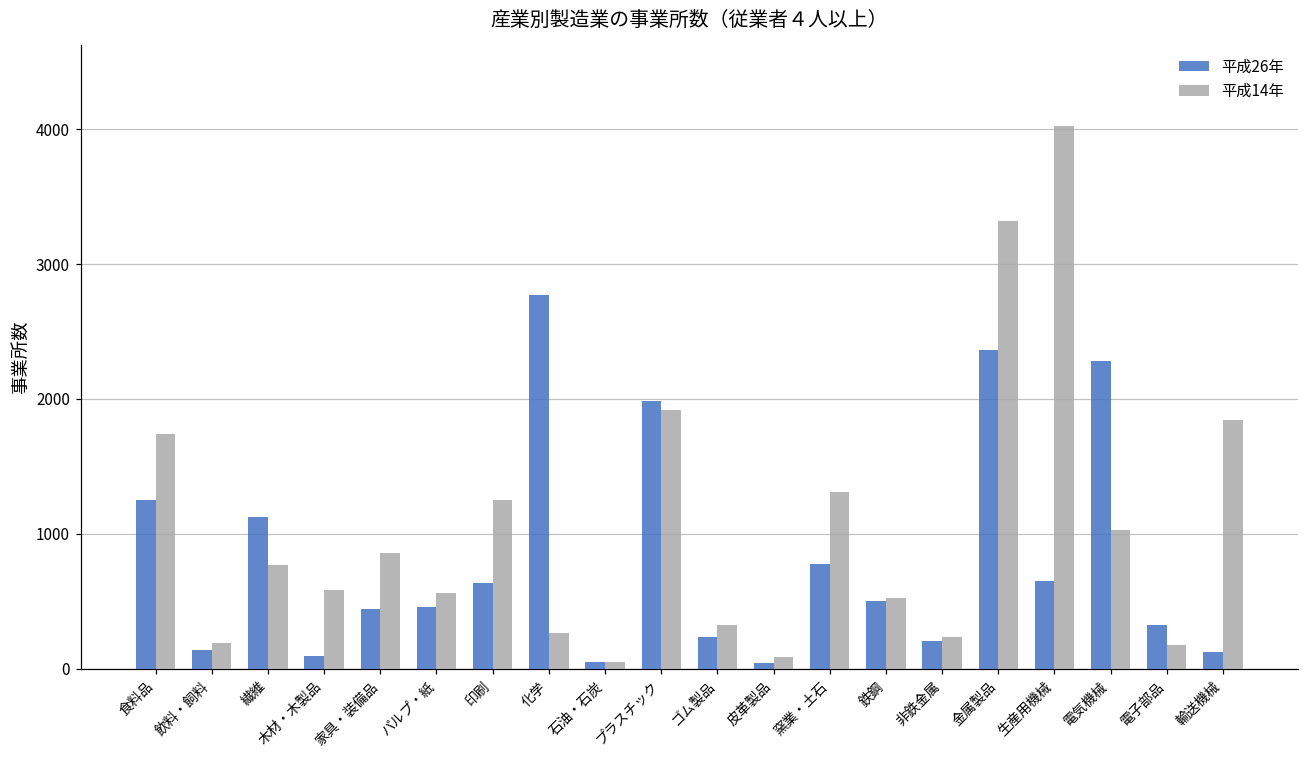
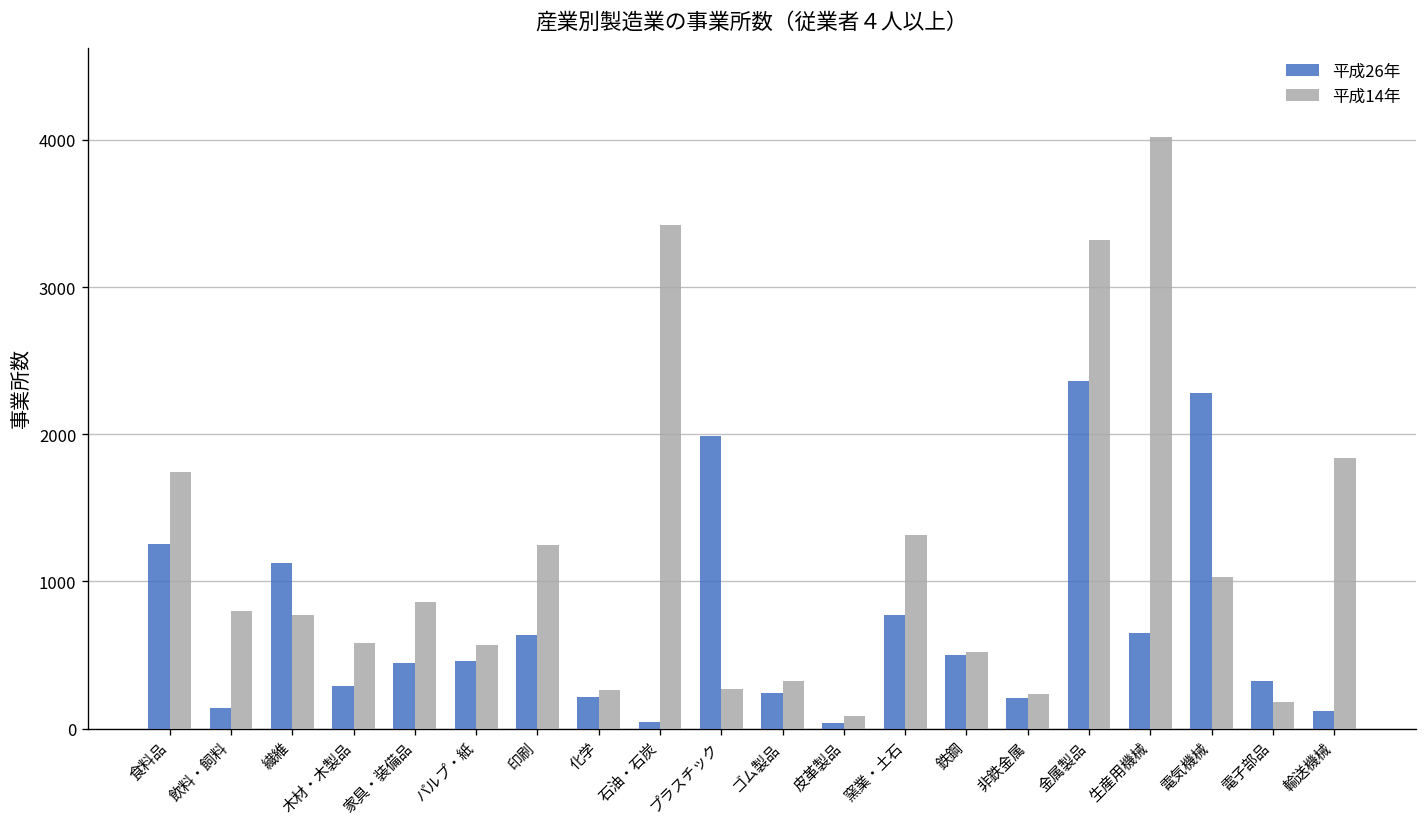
平成14年, 飲料・飼料: 190 -> 800
平成26年, 木材・木製品: 100 -> 290
平成26年, 化学: 2770 -> 220
平成14年, 石油・石炭: 50 -> 3420
平成14年, プラスチック: 1920 -> 270
